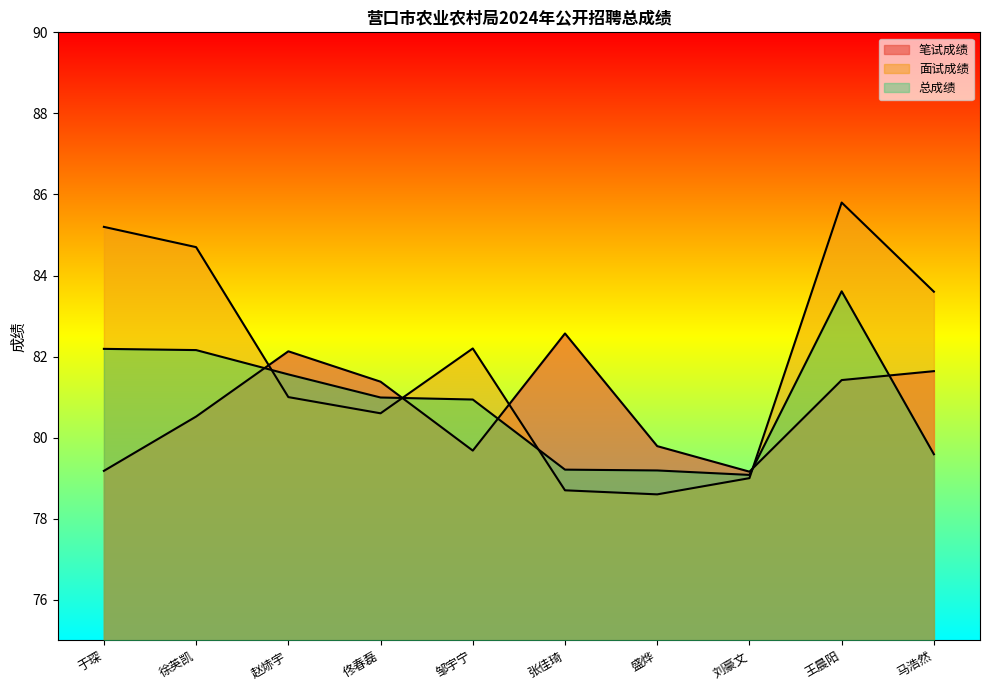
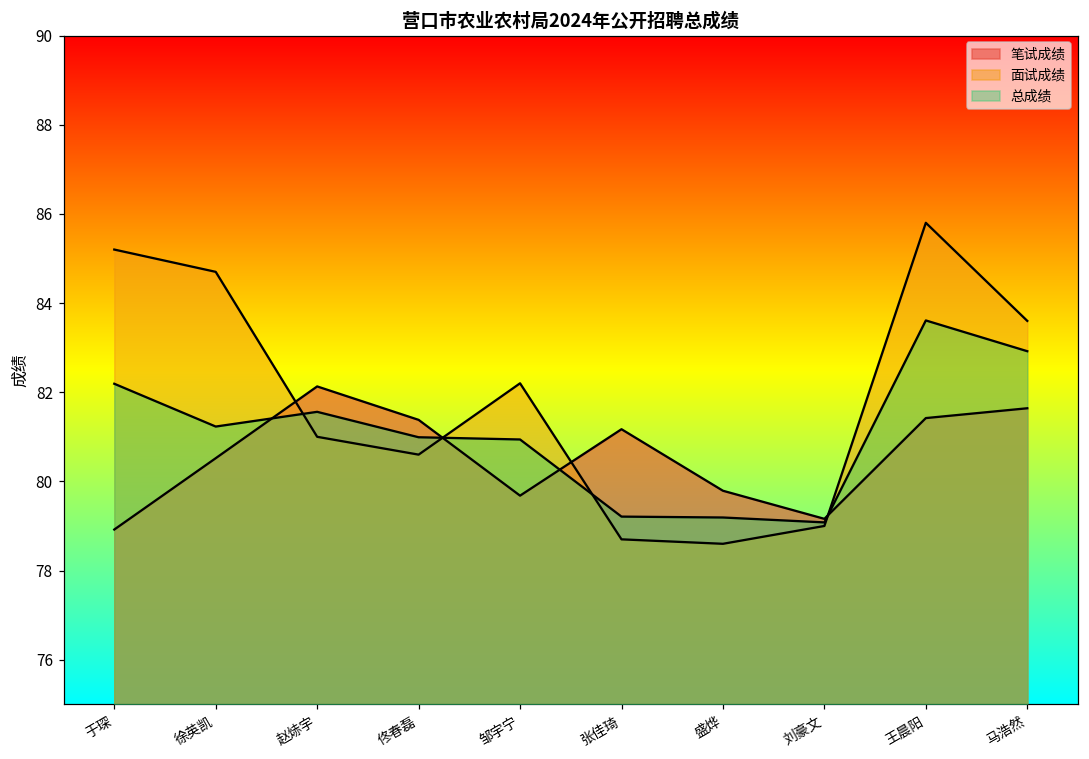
笔试成绩, 于琛: 79.2 -> 78.9
总成绩, 徐英凯: 82.2 -> 81.2
笔试成绩, 张佳琦: 82.6 -> 81.2
总成绩, 马浩然: 79.6 -> 82.9
